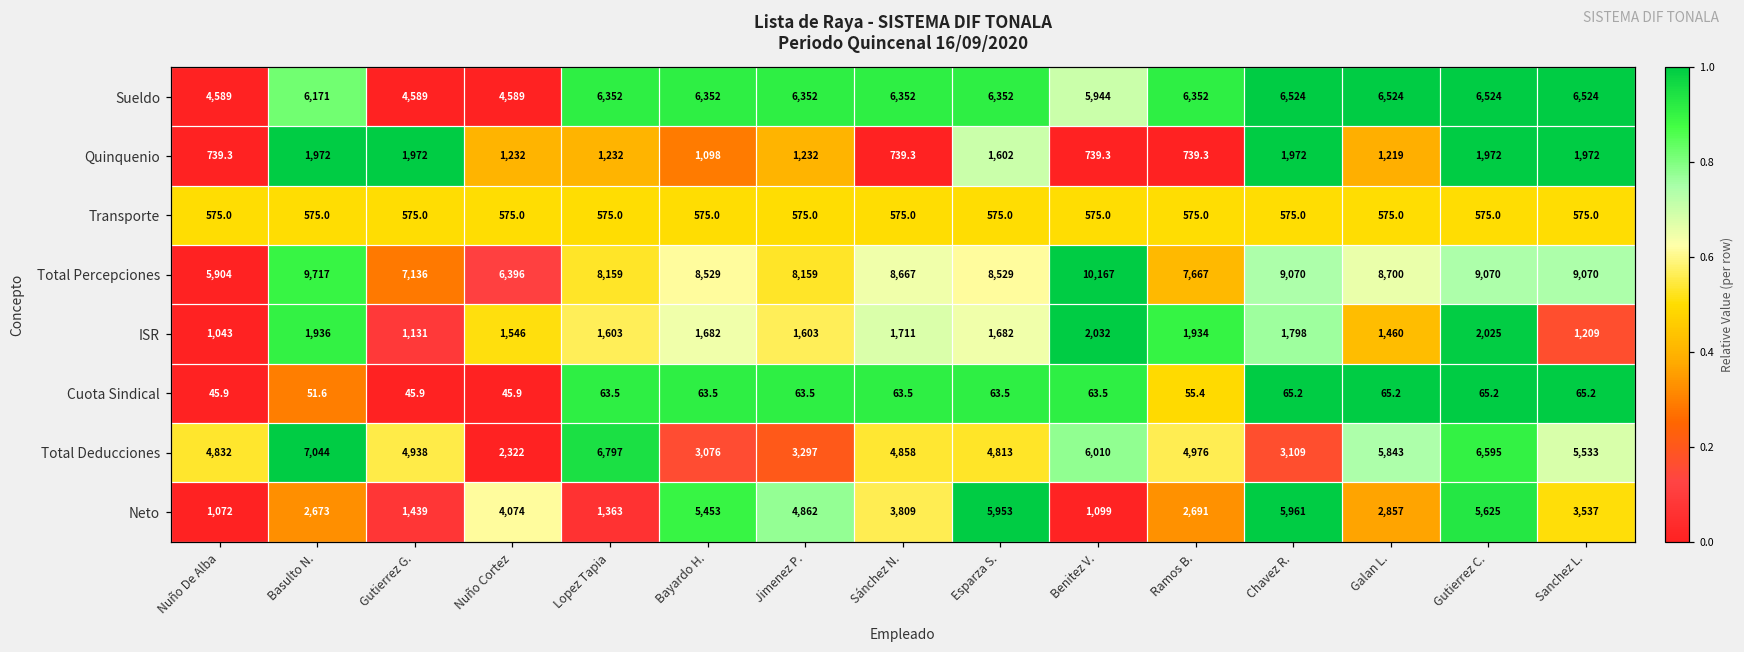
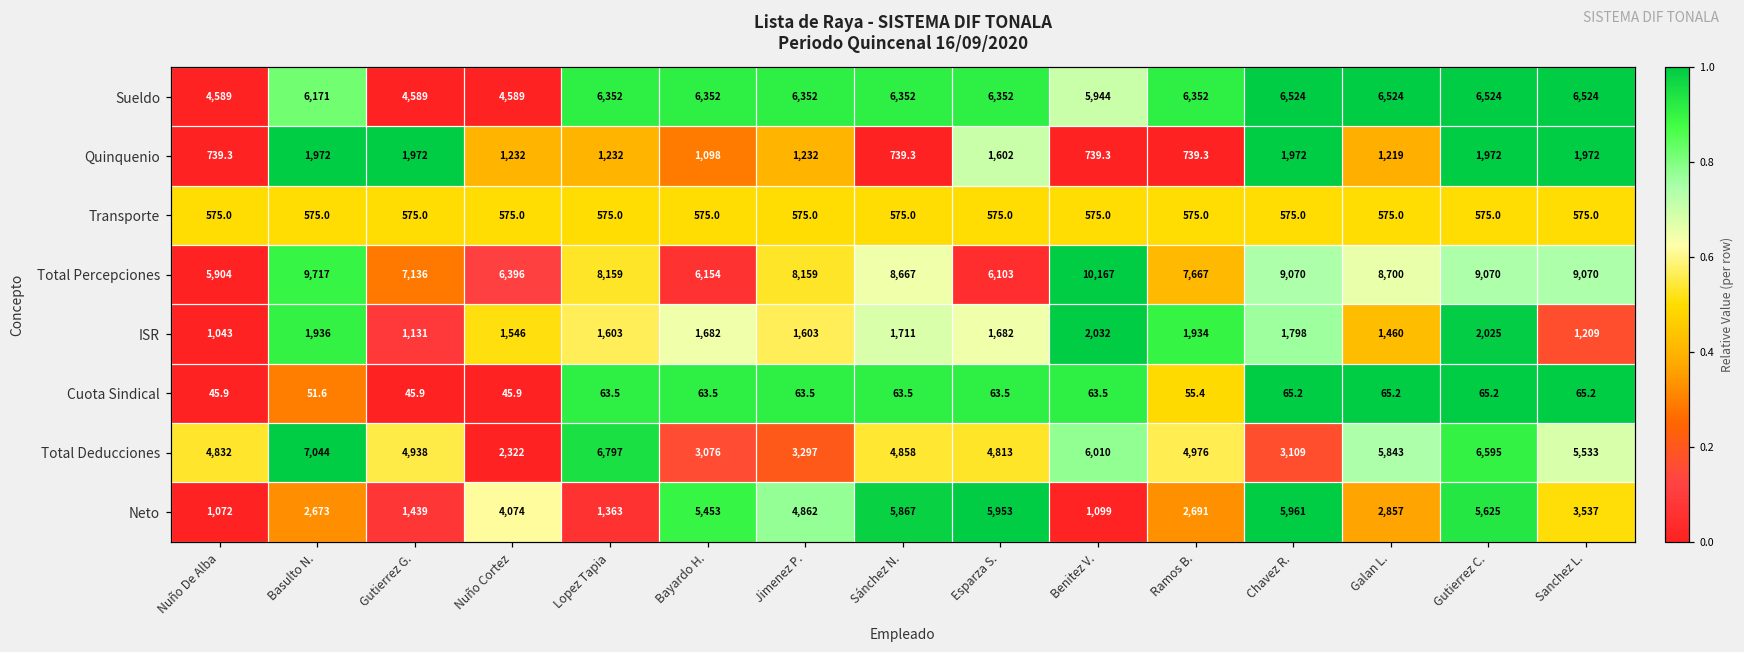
Total Percepciones, Bayardo H.: 8,529 -> 6,154
Total Percepciones, Esparza S.: 8,529 -> 6,103
Neto, Sánchez N.: 3,809 -> 5,867
